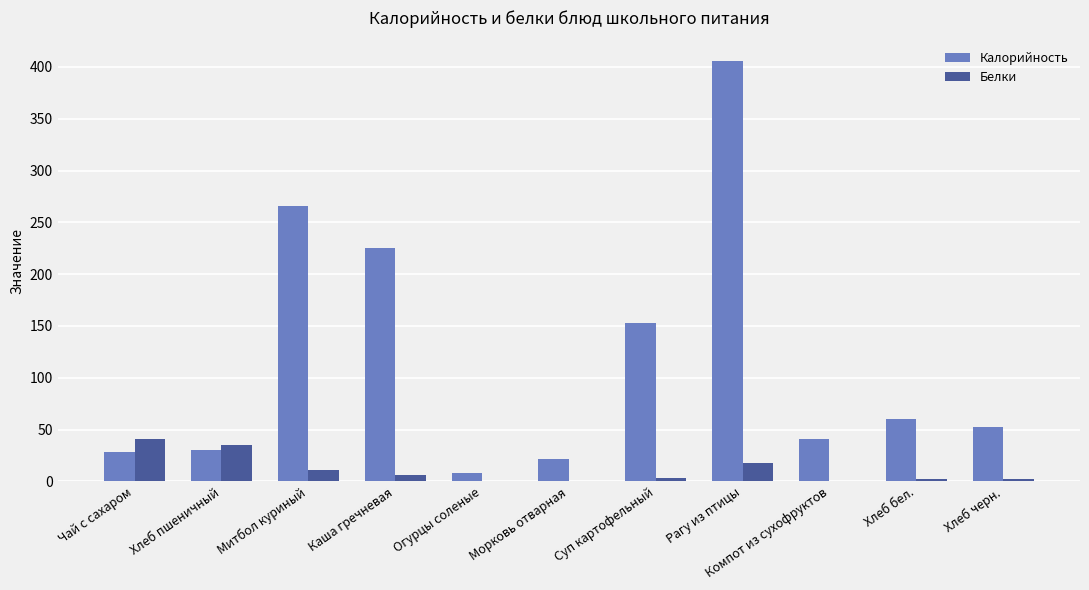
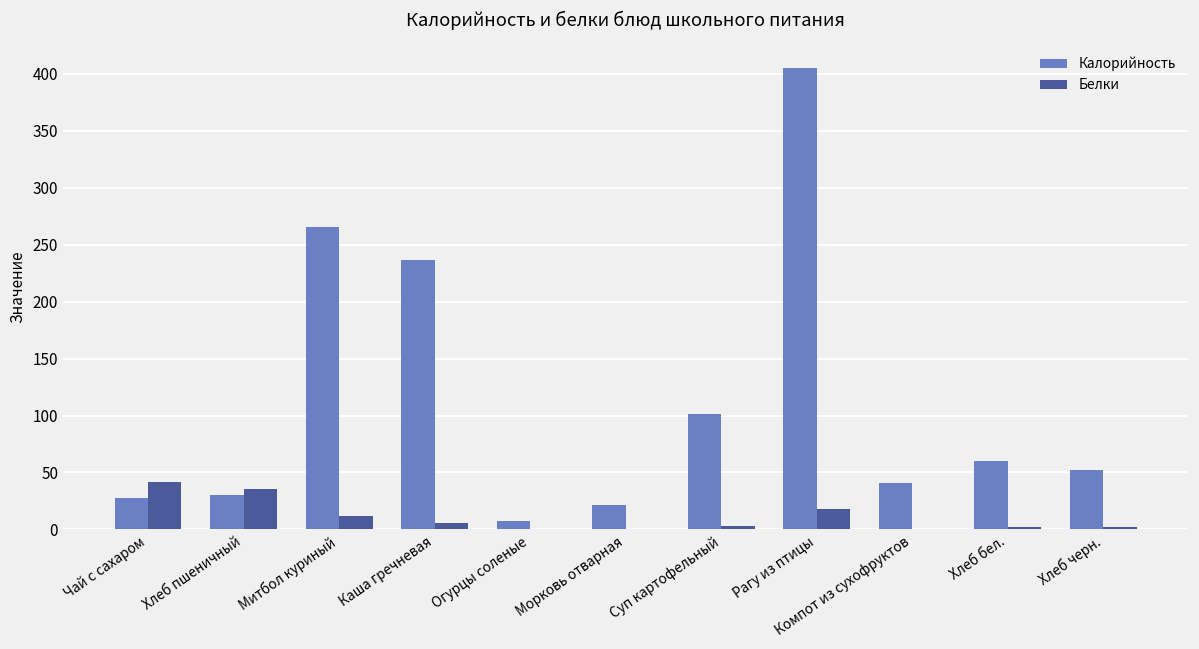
Калорийность, Каша гречневая: 226 -> 236
Калорийность, Суп картофельный: 152 -> 101
